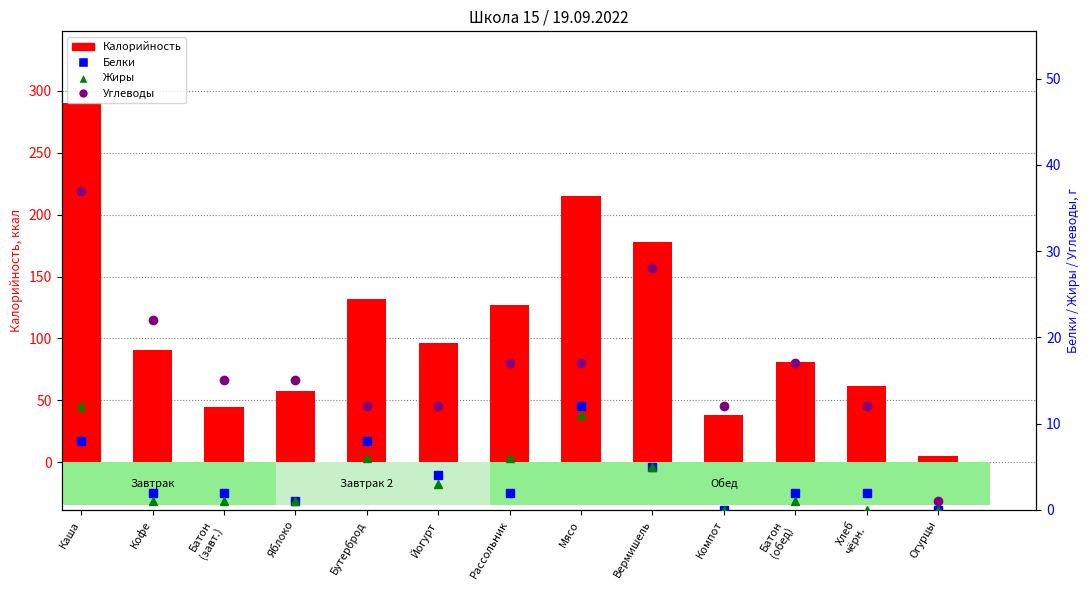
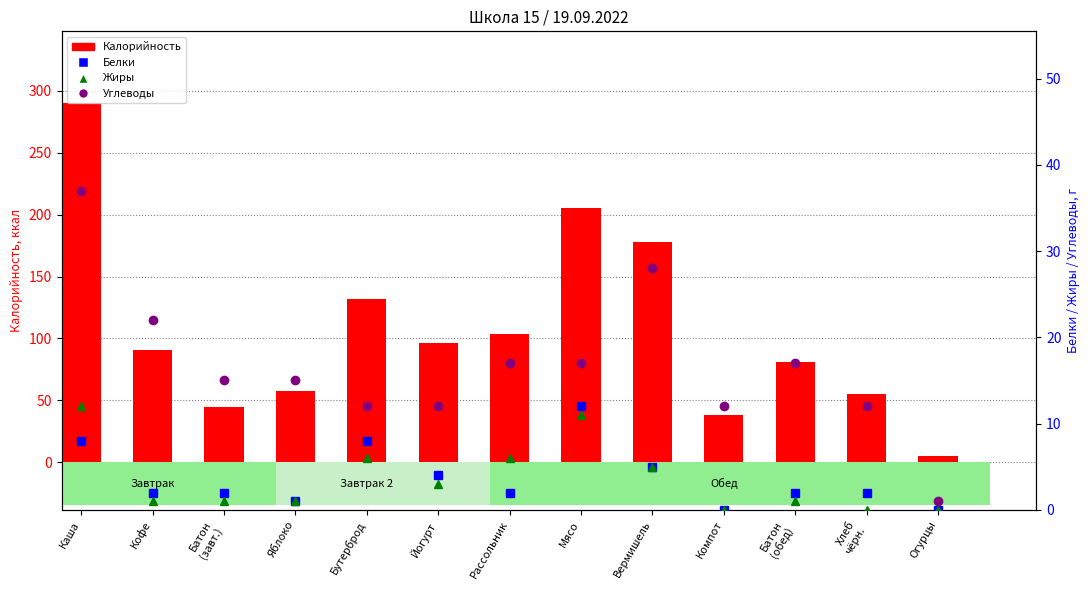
Калорийность, Рассольник: 127 -> 104
Калорийность, Мясо: 215 -> 205
Калорийность, Хлеб чёрн.: 62 -> 55
